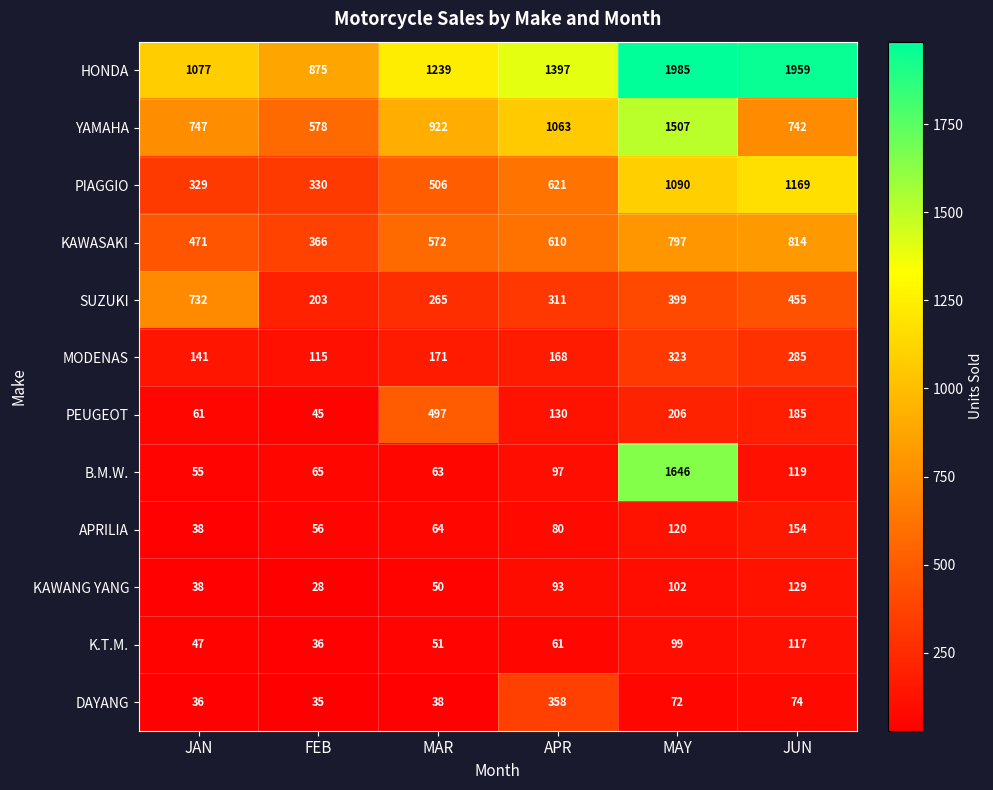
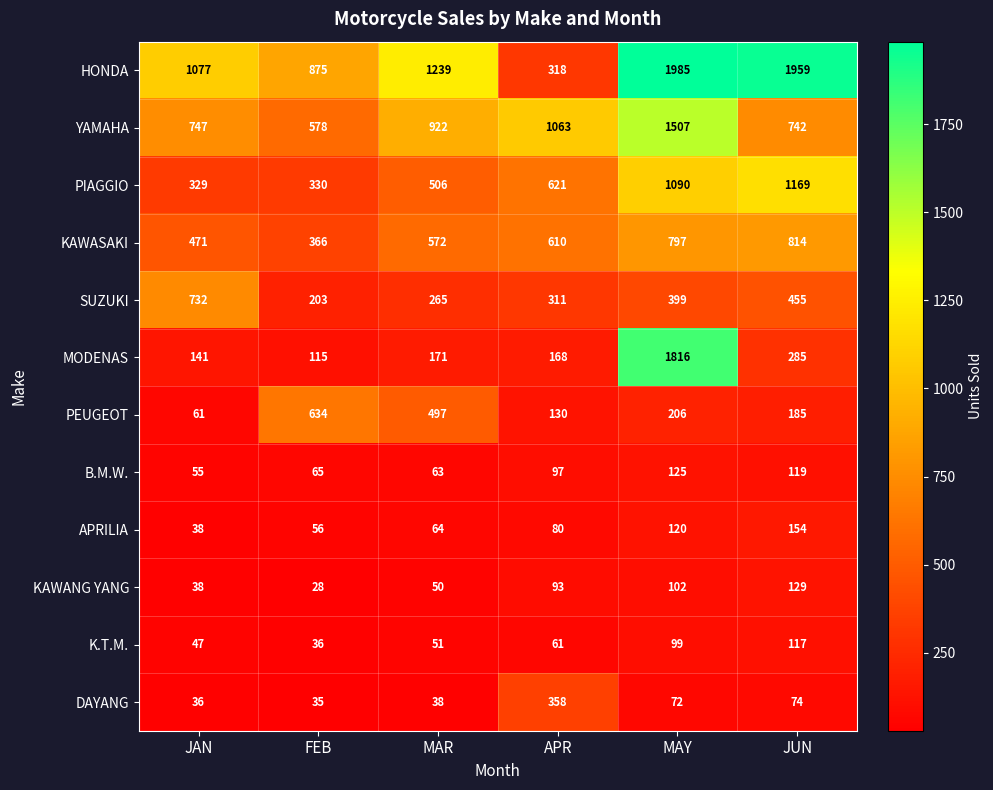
HONDA, APR: 1397 -> 318
MODENAS, MAY: 323 -> 1816
PEUGEOT, FEB: 45 -> 634
B.M.W., MAY: 1646 -> 125
